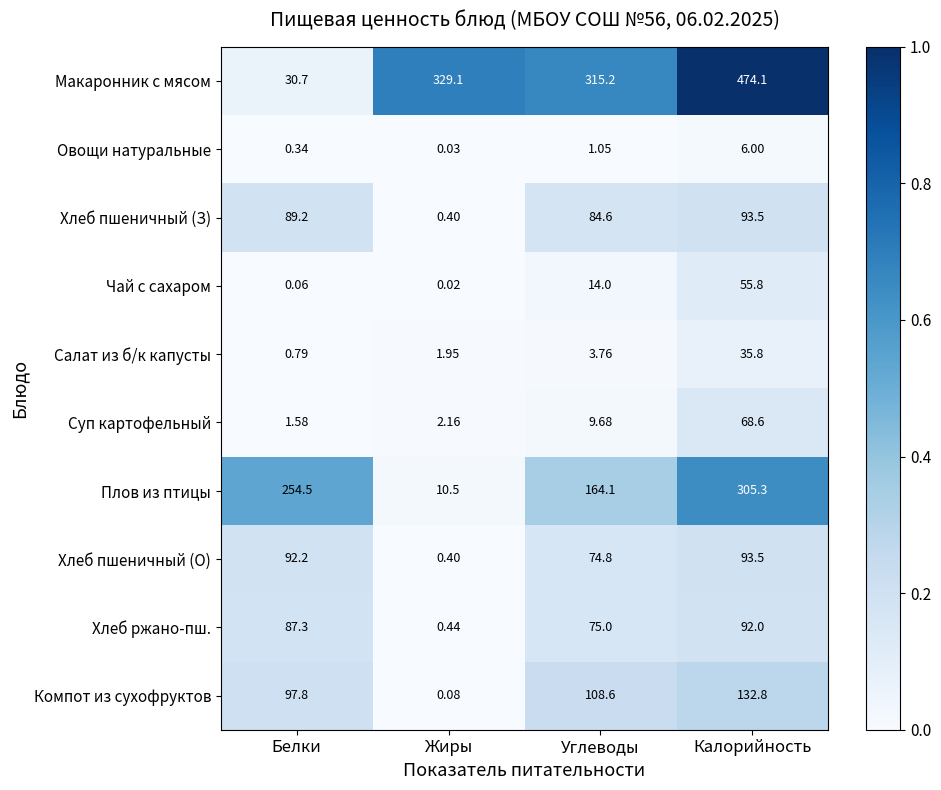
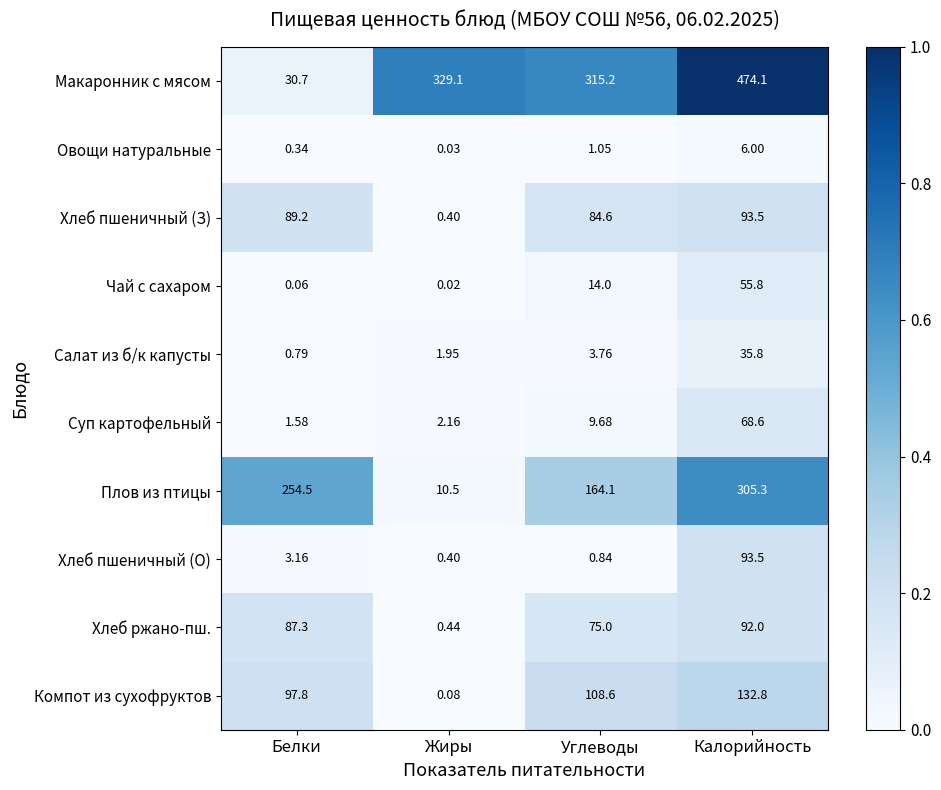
Хлеб пшеничный (О), Белки: 92.2 -> 3.16
Хлеб пшеничный (О), Углеводы: 74.8 -> 0.84
